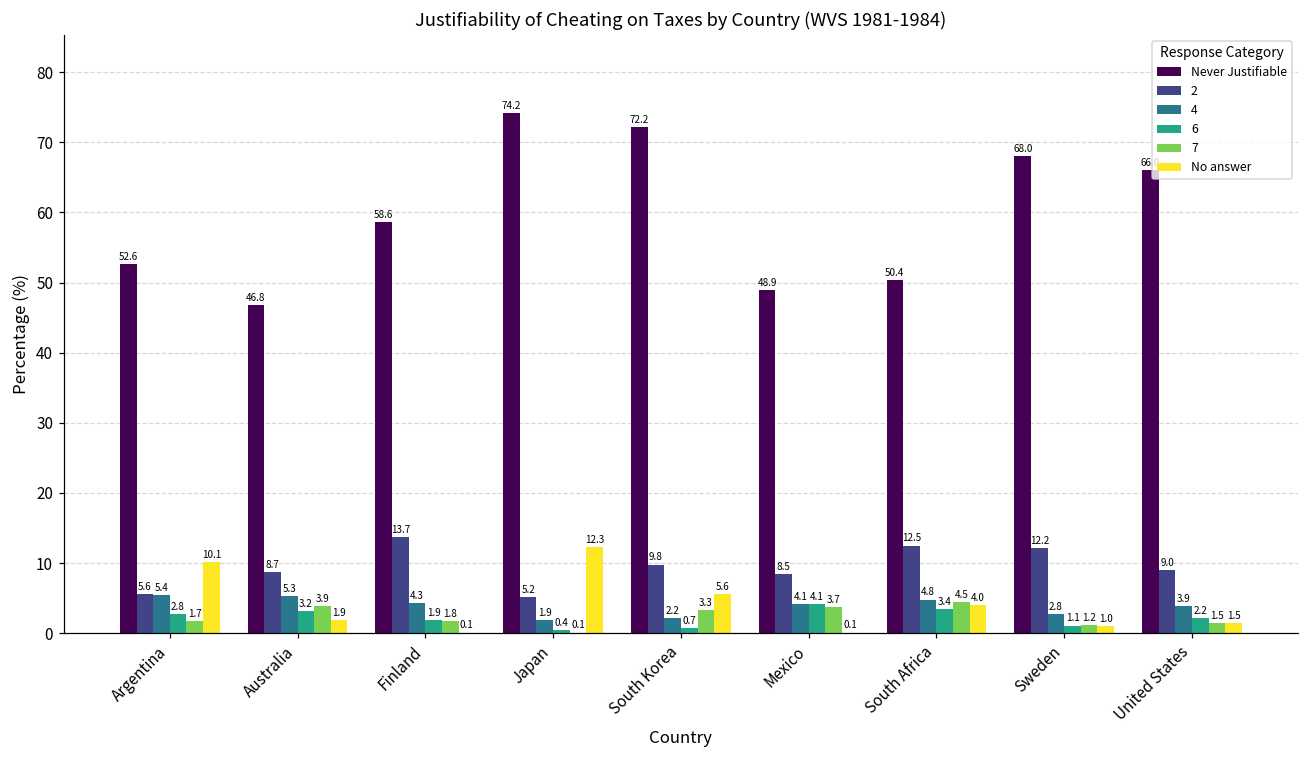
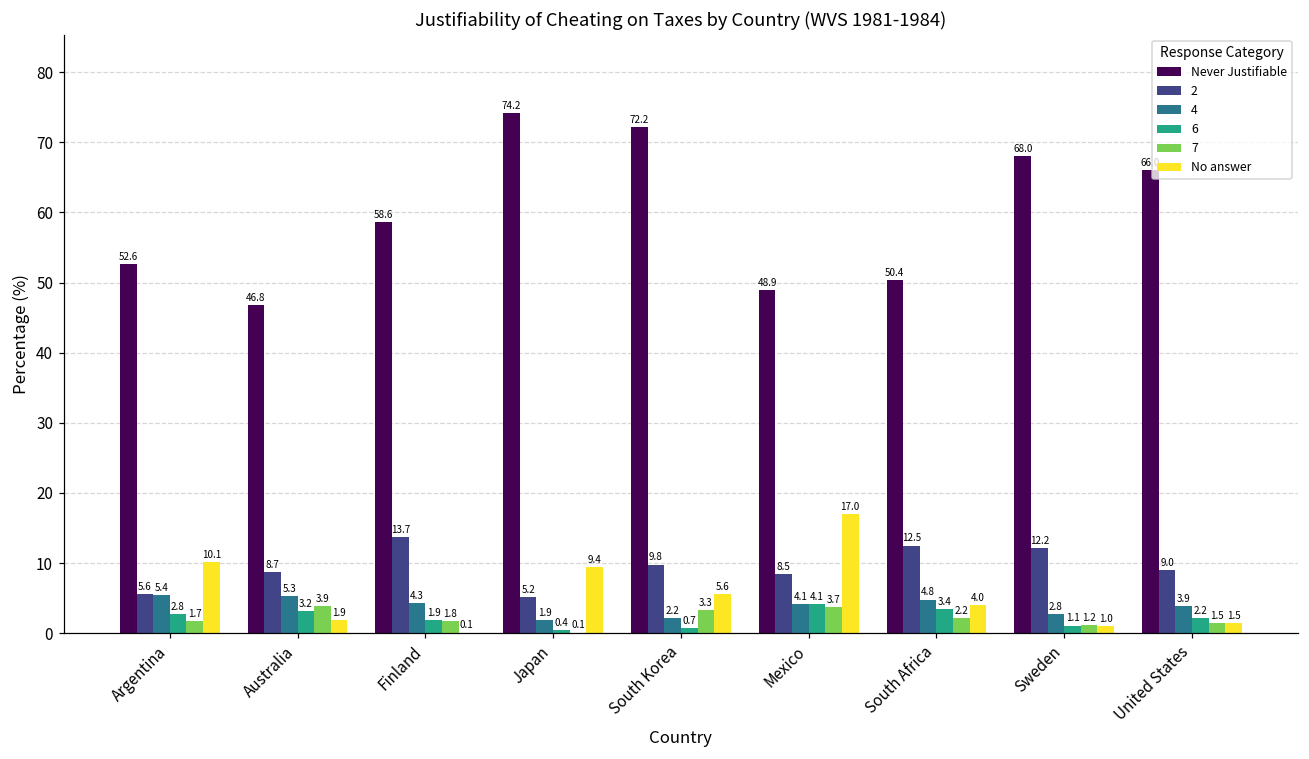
No answer, Japan: 12.3 -> 9.4
No answer, Mexico: 0.1 -> 17.0
7, South Africa: 4.5 -> 2.2
